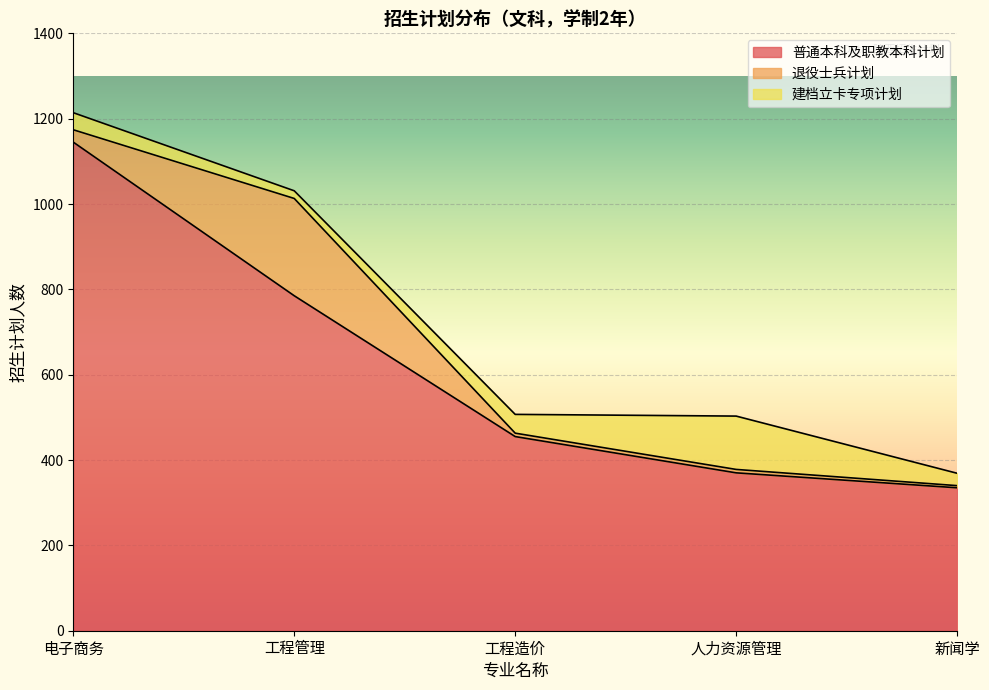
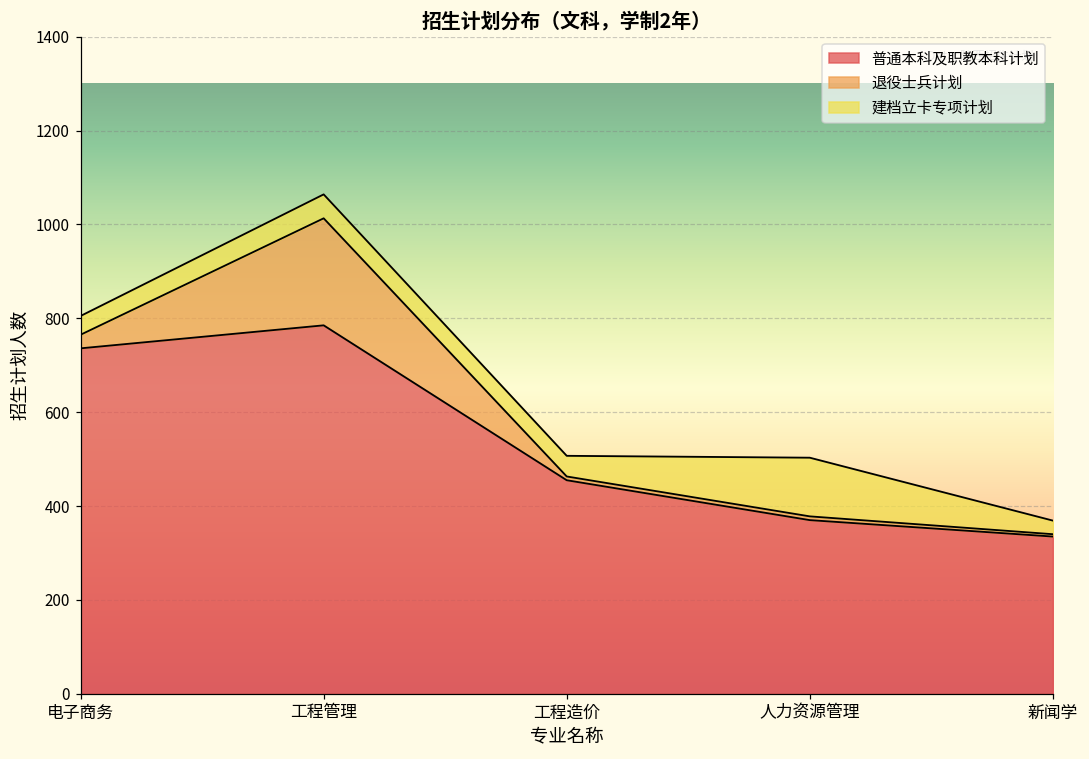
普通本科及职教本科计划, 电子商务: 1150 -> 740
建档立卡专项计划, 工程管理: 20 -> 50
